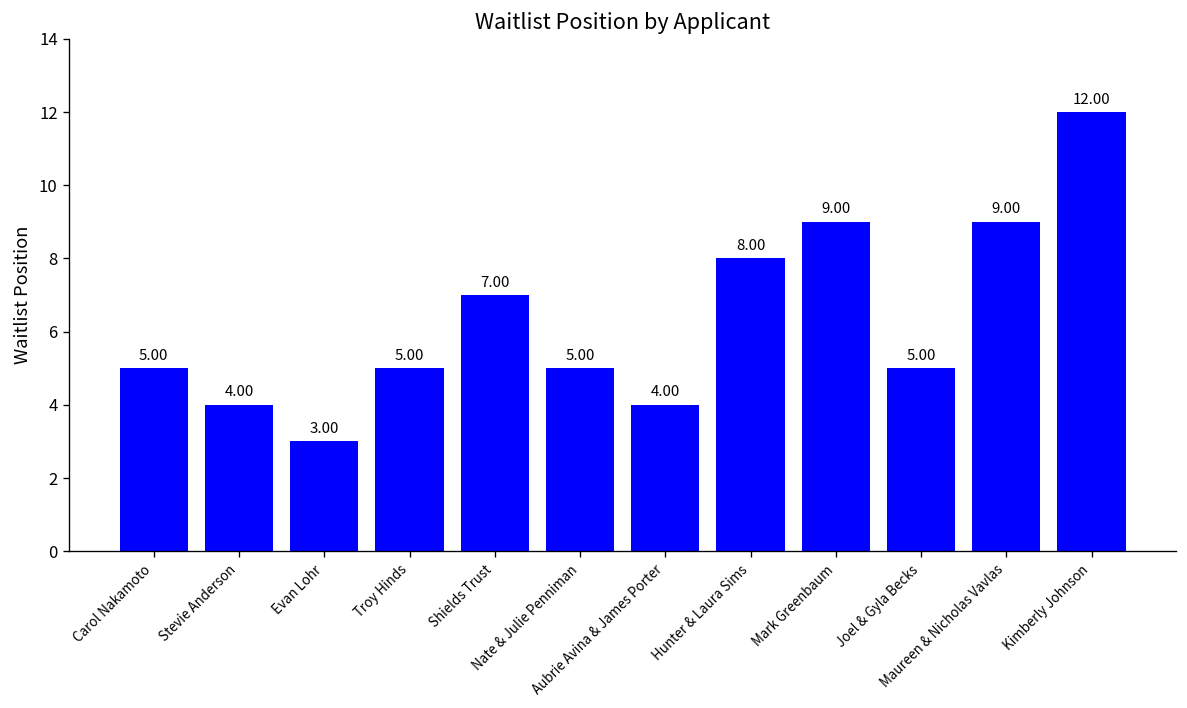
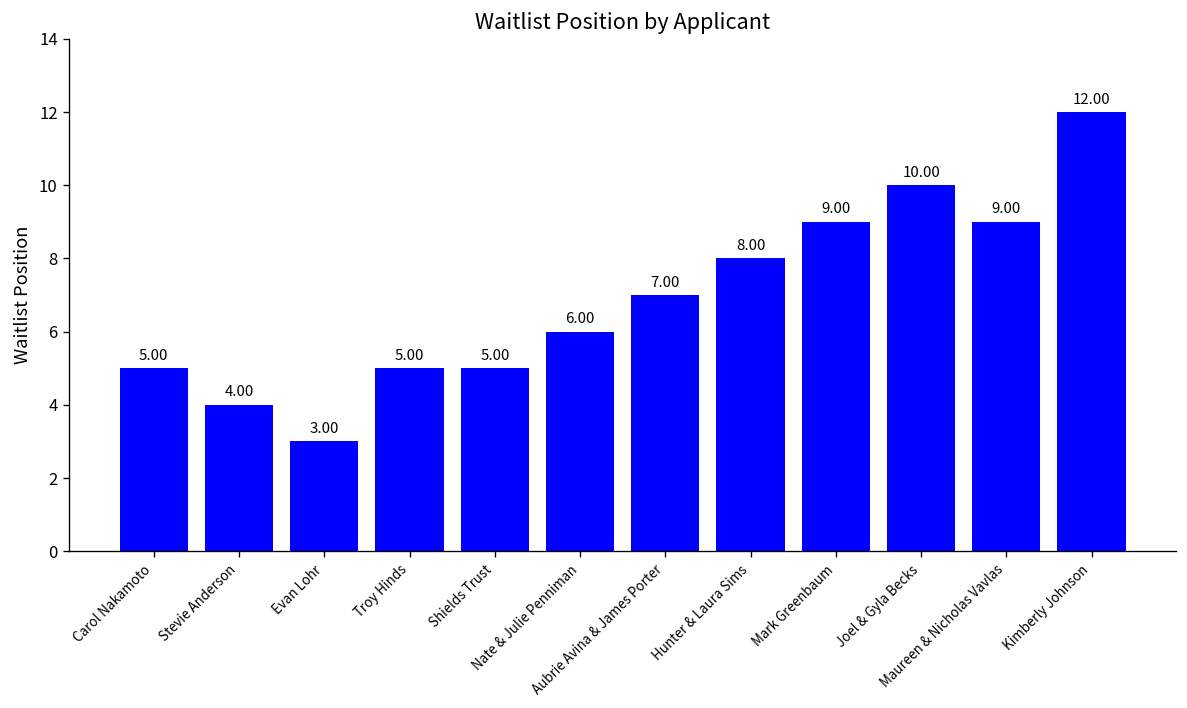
Shields Trust: 7.00 -> 5.00
Nate & Julie Penniman: 5.00 -> 6.00
Aubrie Avina & James Porter: 4.00 -> 7.00
Joel & Gyla Becks: 5.00 -> 10.00
